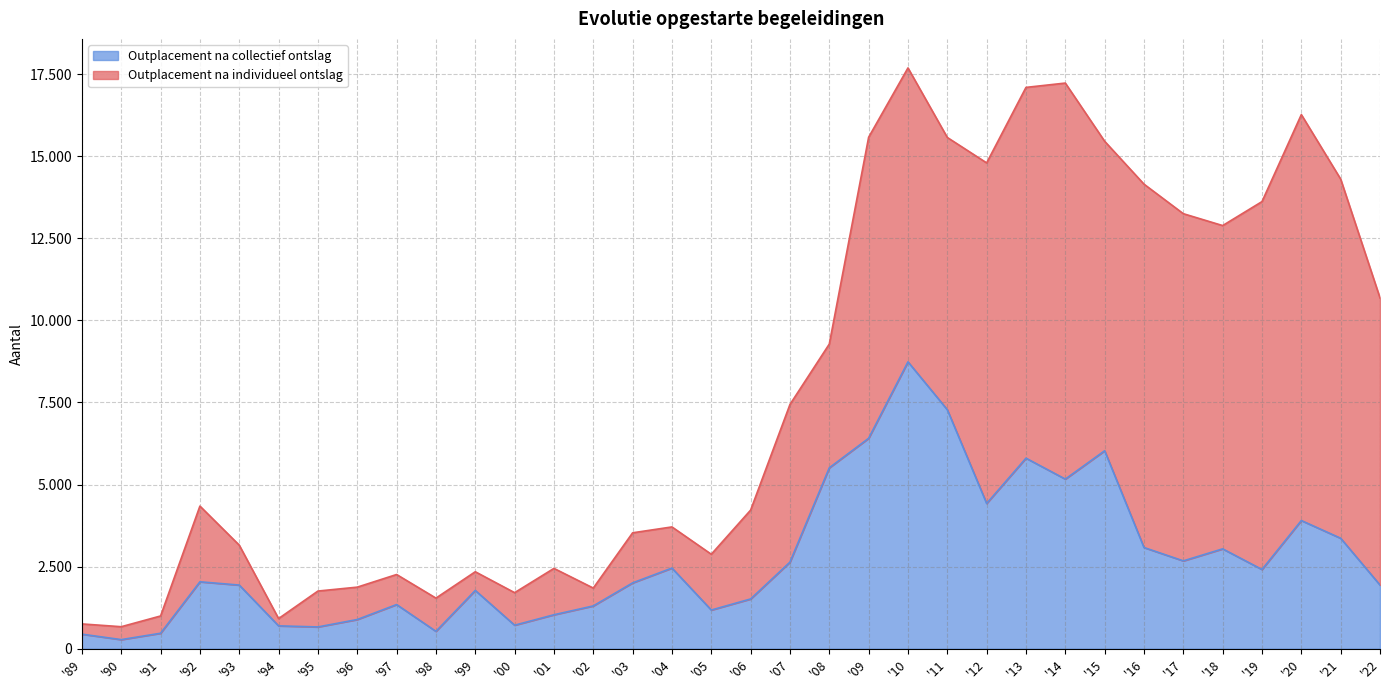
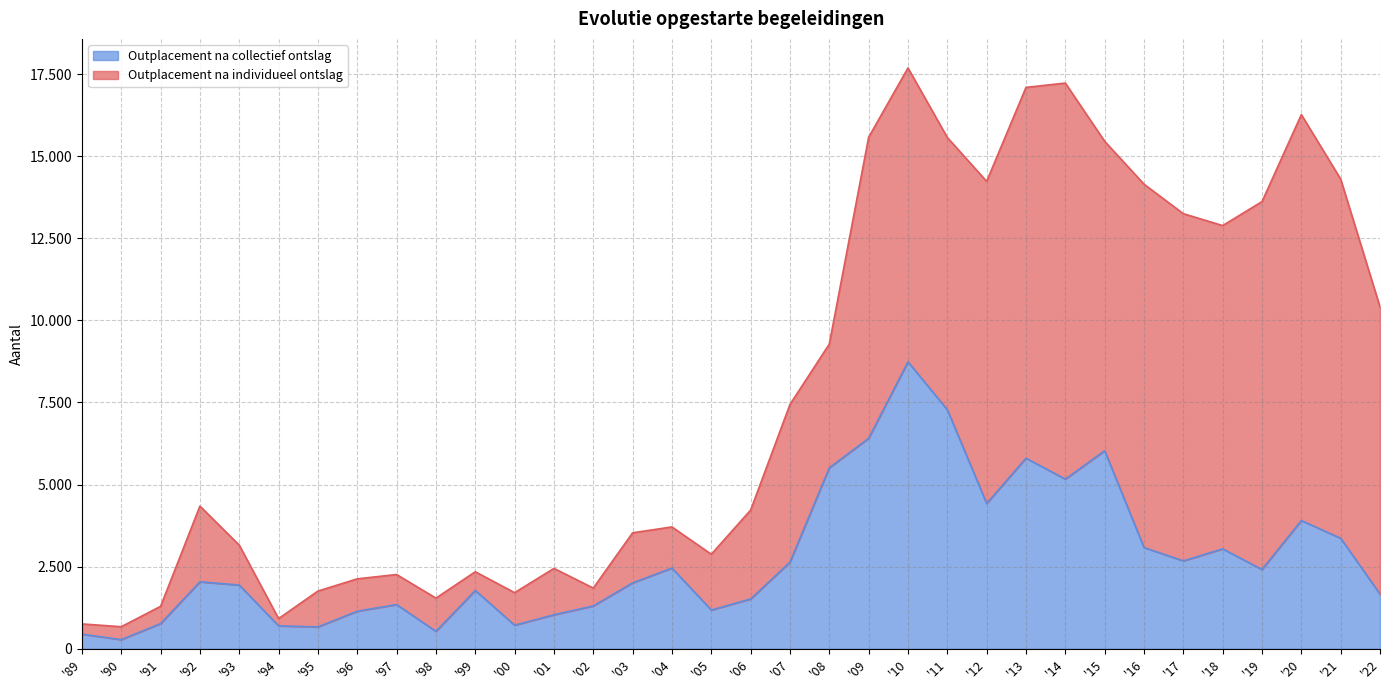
Outplacement na collectief ontslag, '91: 0.5 -> 0.8
Outplacement na collectief ontslag, '96: 0.9 -> 1.1
Outplacement na individueel ontslag, '12: 10.4 -> 9.8
Outplacement na collectief ontslag, '22: 1.9 -> 1.7
